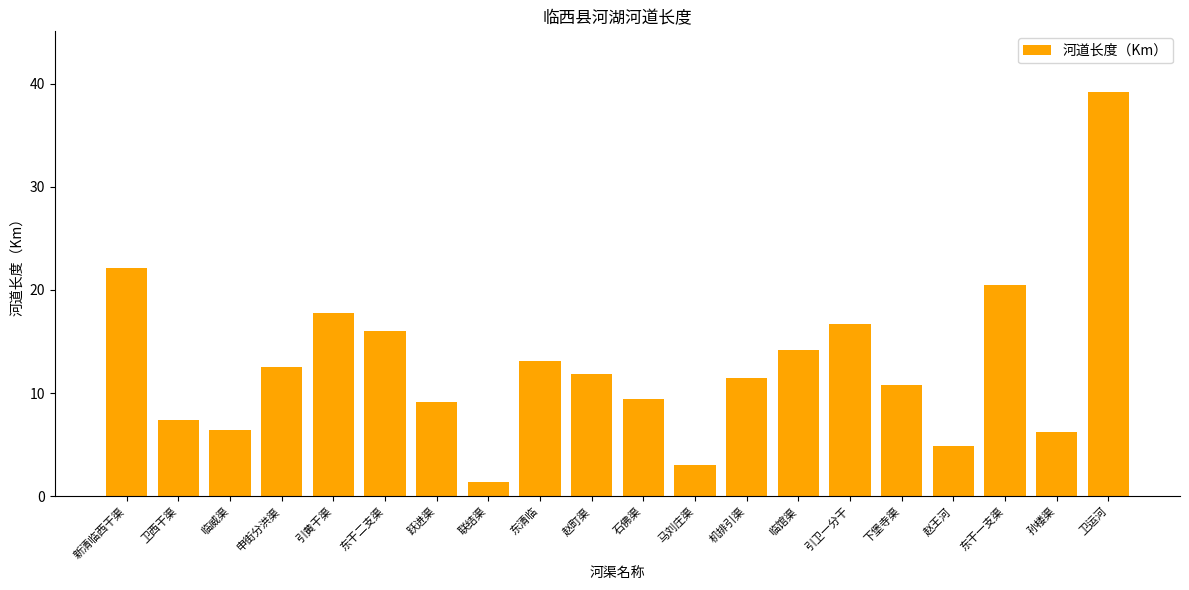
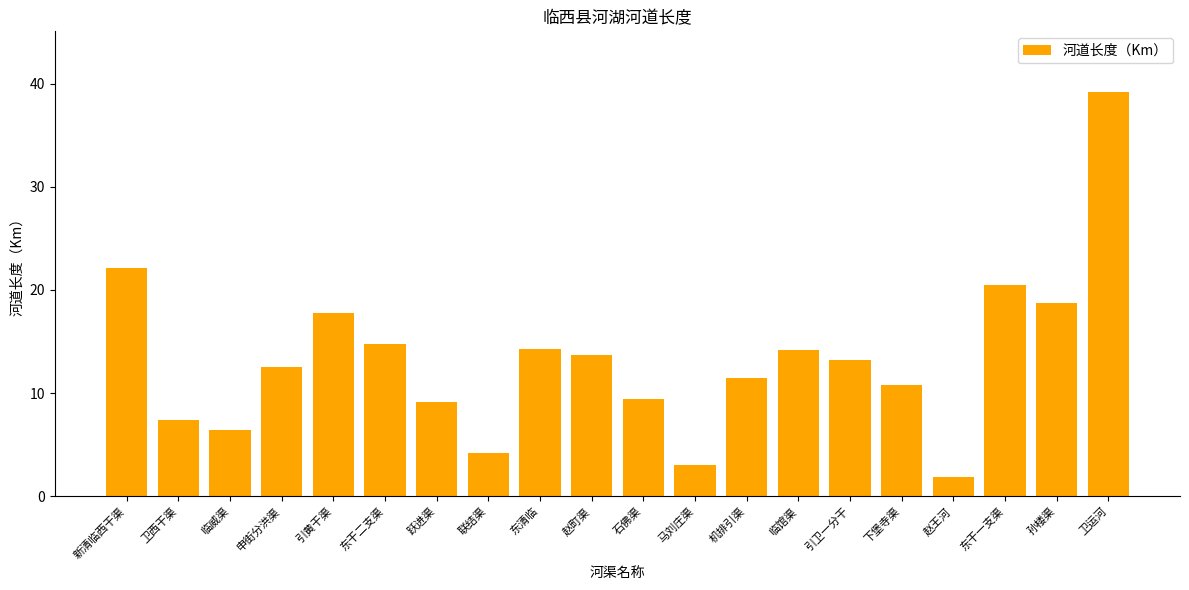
东干二支渠: 16.0 -> 14.8
联结渠: 1.4 -> 4.2
东清临: 13.2 -> 14.3
赵町渠: 11.9 -> 13.7
引卫一分干: 16.7 -> 13.2
赵王河: 4.8 -> 1.8
孙楼渠: 6.2 -> 18.7
